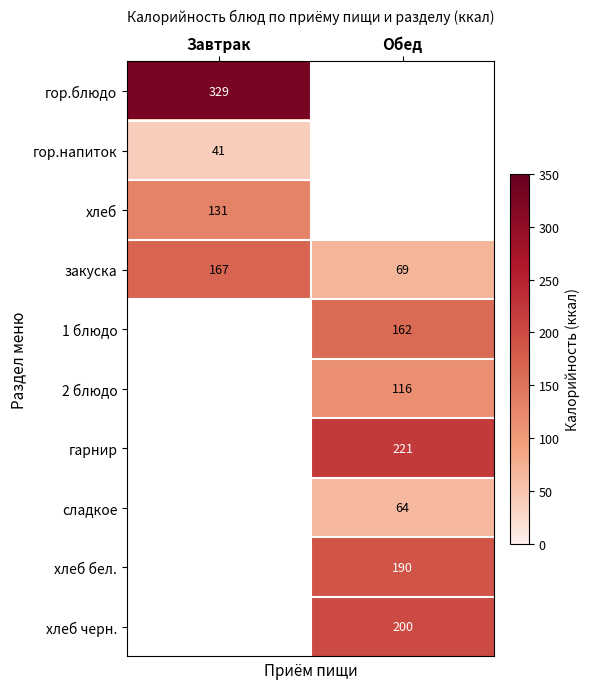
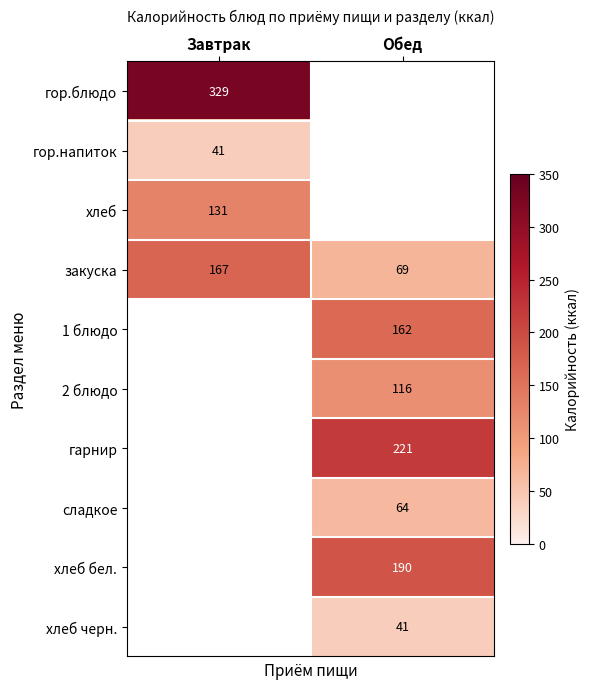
хлеб черн., Обед: 200 -> 41
